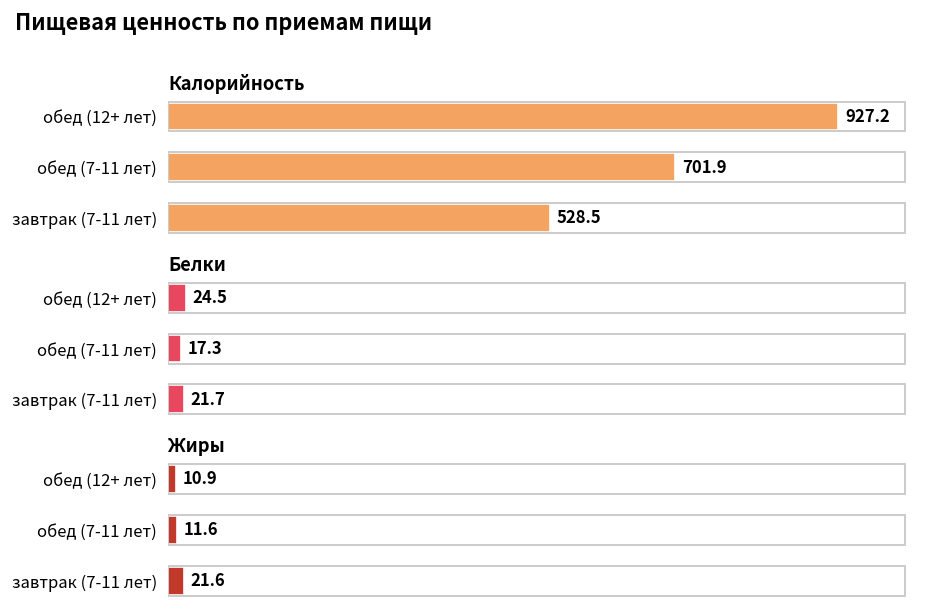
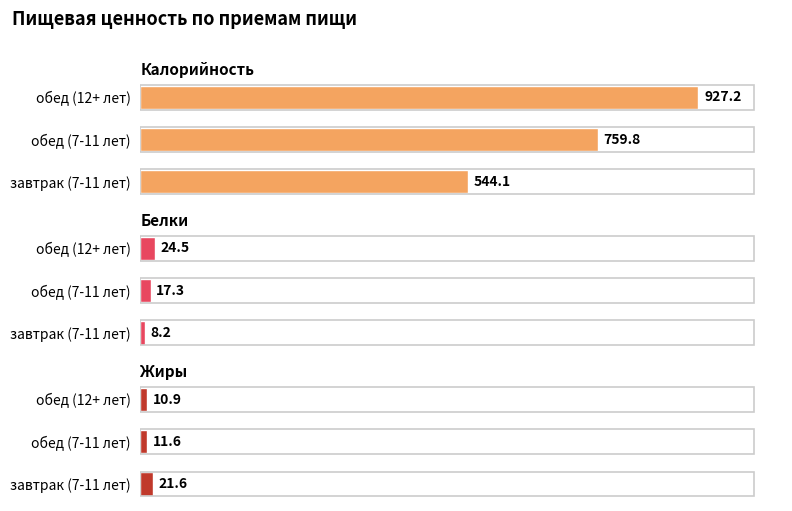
Калорийность, обед (7-11 лет): 701.9 -> 759.8
Калорийность, завтрак (7-11 лет): 528.5 -> 544.1
Белки, завтрак (7-11 лет): 21.7 -> 8.2
